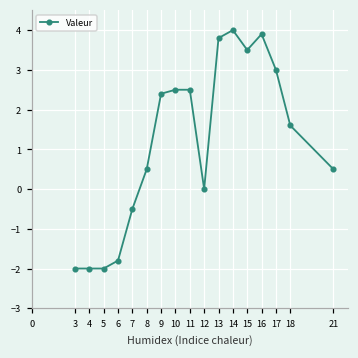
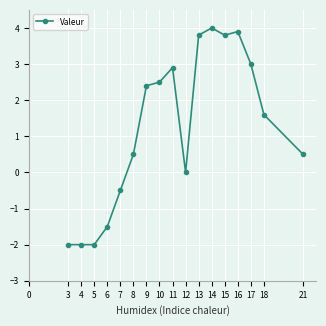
6: -1.8 -> -1.5
11: 2.5 -> 2.9
15: 3.5 -> 3.8
